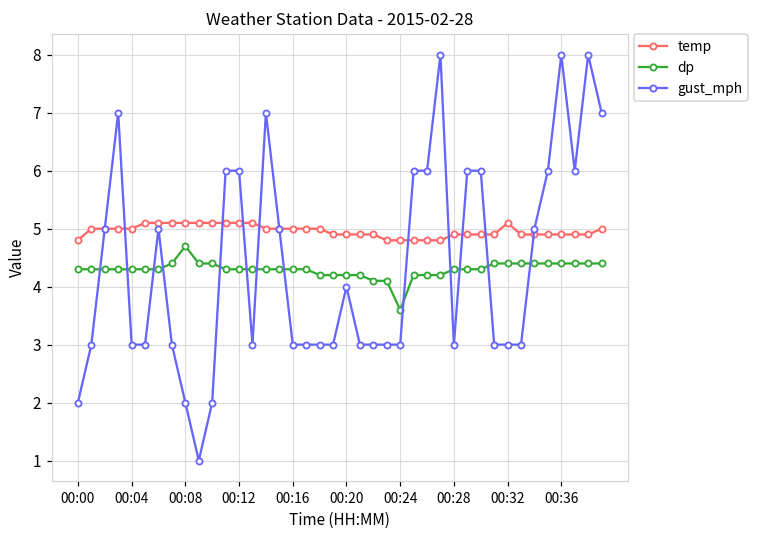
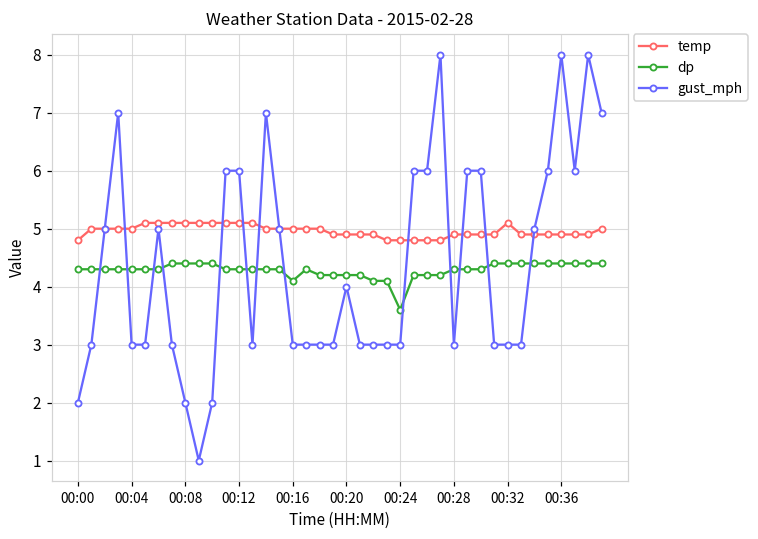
dp, 00:08: 4.7 -> 4.4
dp, 00:16: 4.3 -> 4.1
